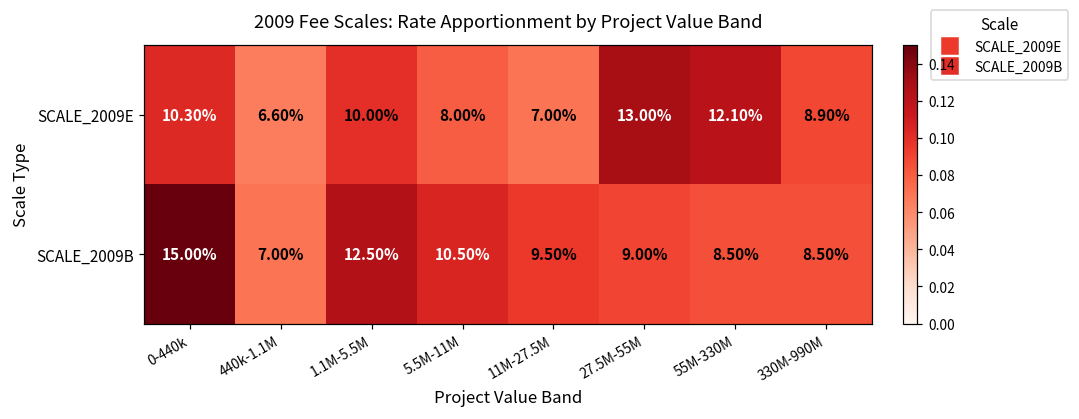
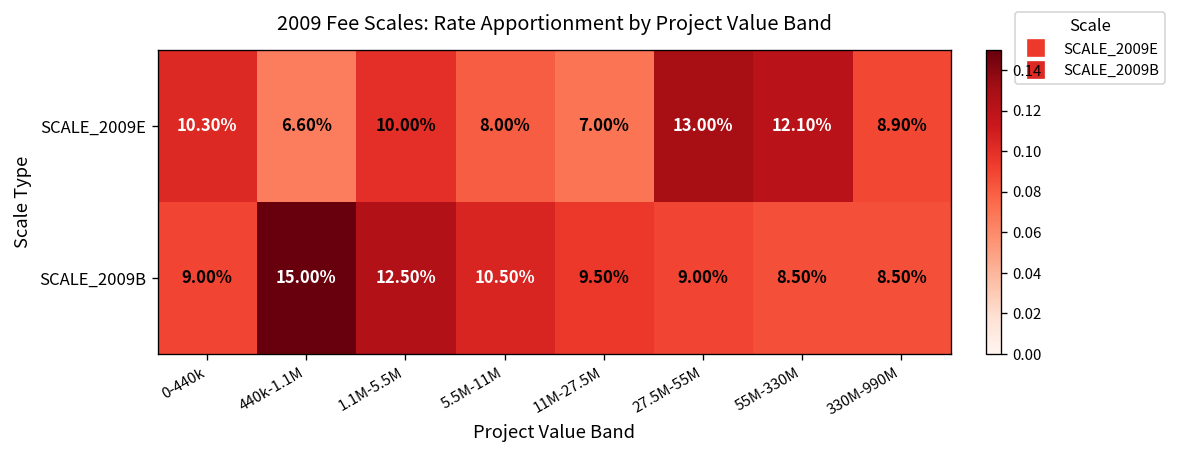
SCALE_2009B, 0-440k: 15.00% -> 9.00%
SCALE_2009B, 440k-1.1M: 7.00% -> 15.00%
